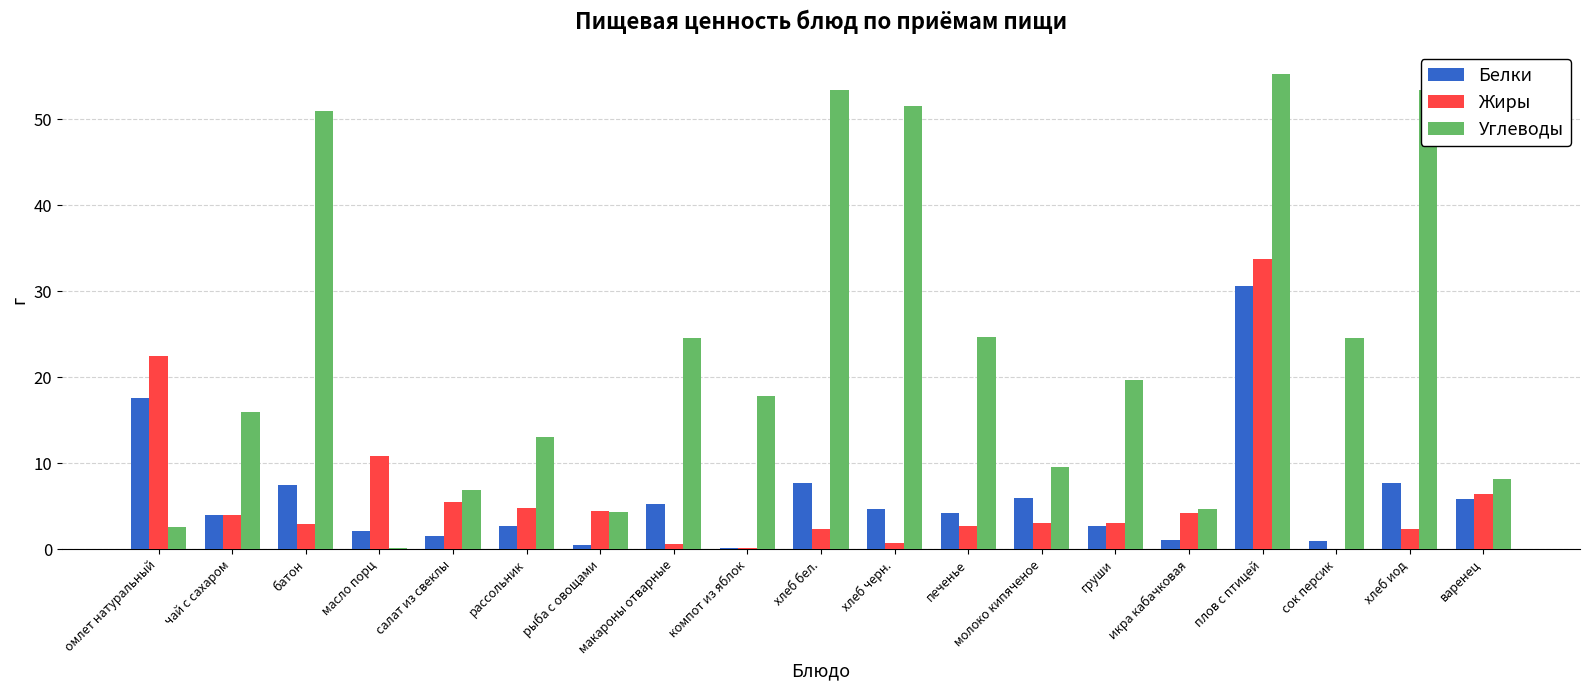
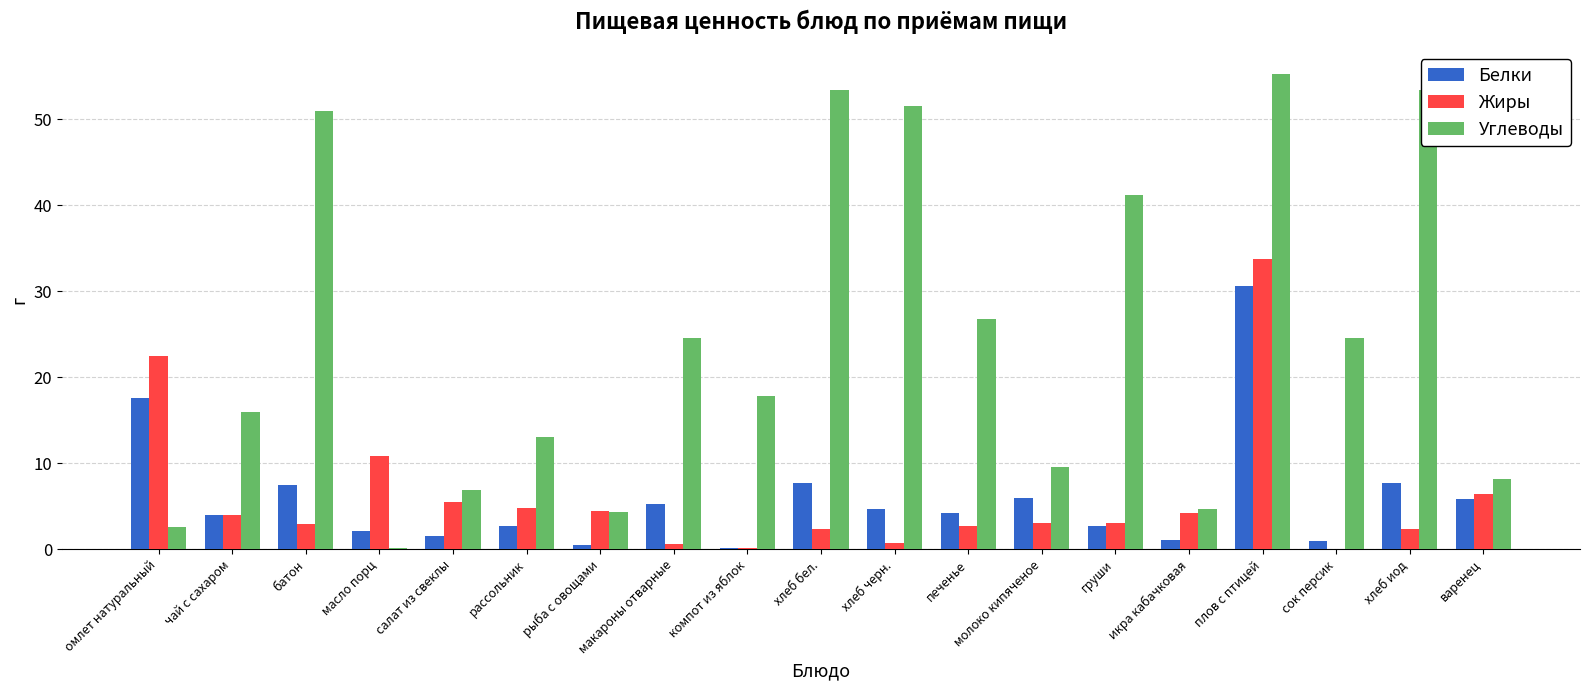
Углеводы, печенье: 25 -> 27
Углеводы, груши: 20 -> 41
